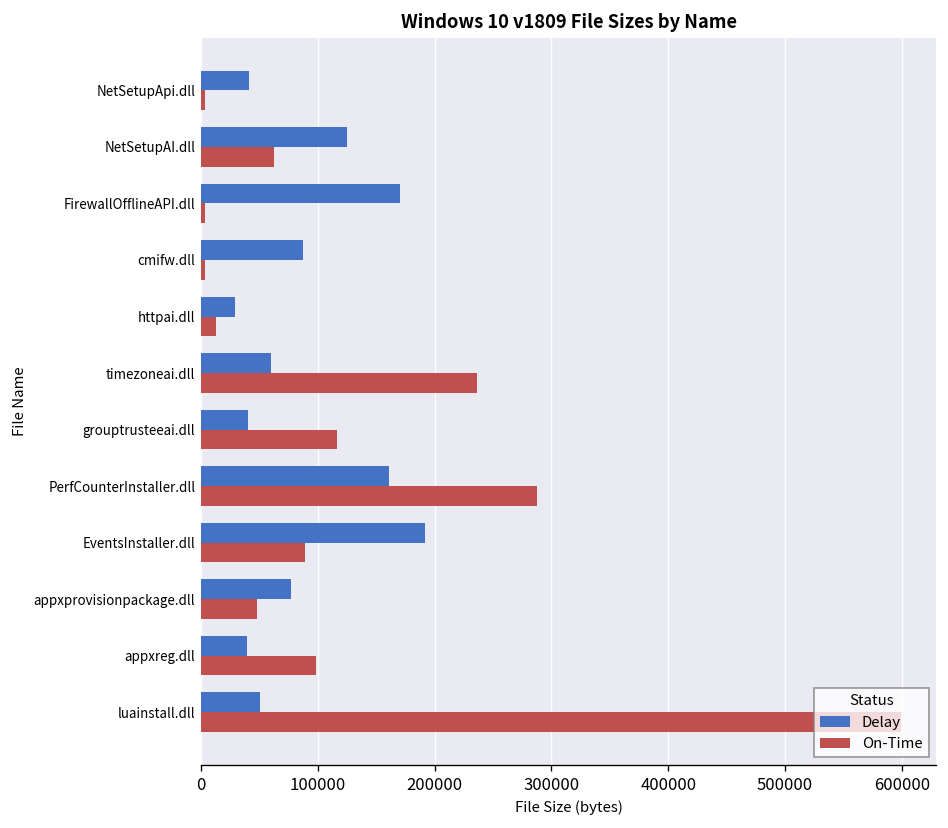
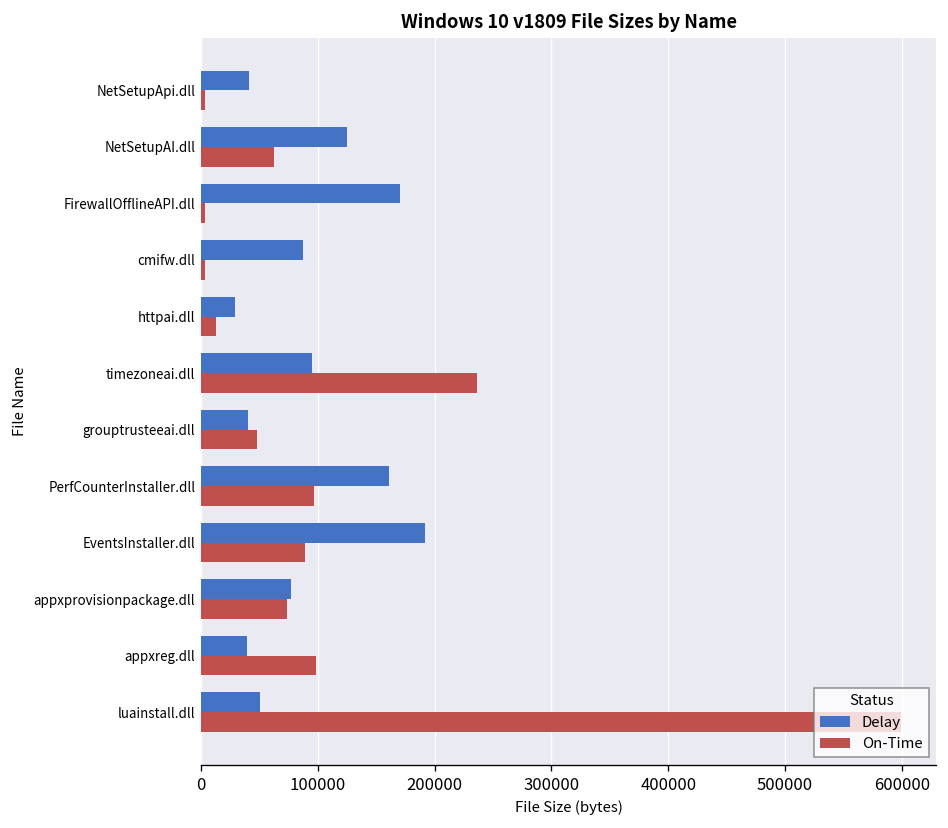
Delay, timezoneai.dll: 60000 -> 90000
On-Time, grouptrusteeai.dll: 120000 -> 50000
On-Time, PerfCounterInstaller.dll: 290000 -> 100000
On-Time, appxprovisionpackage.dll: 50000 -> 70000
